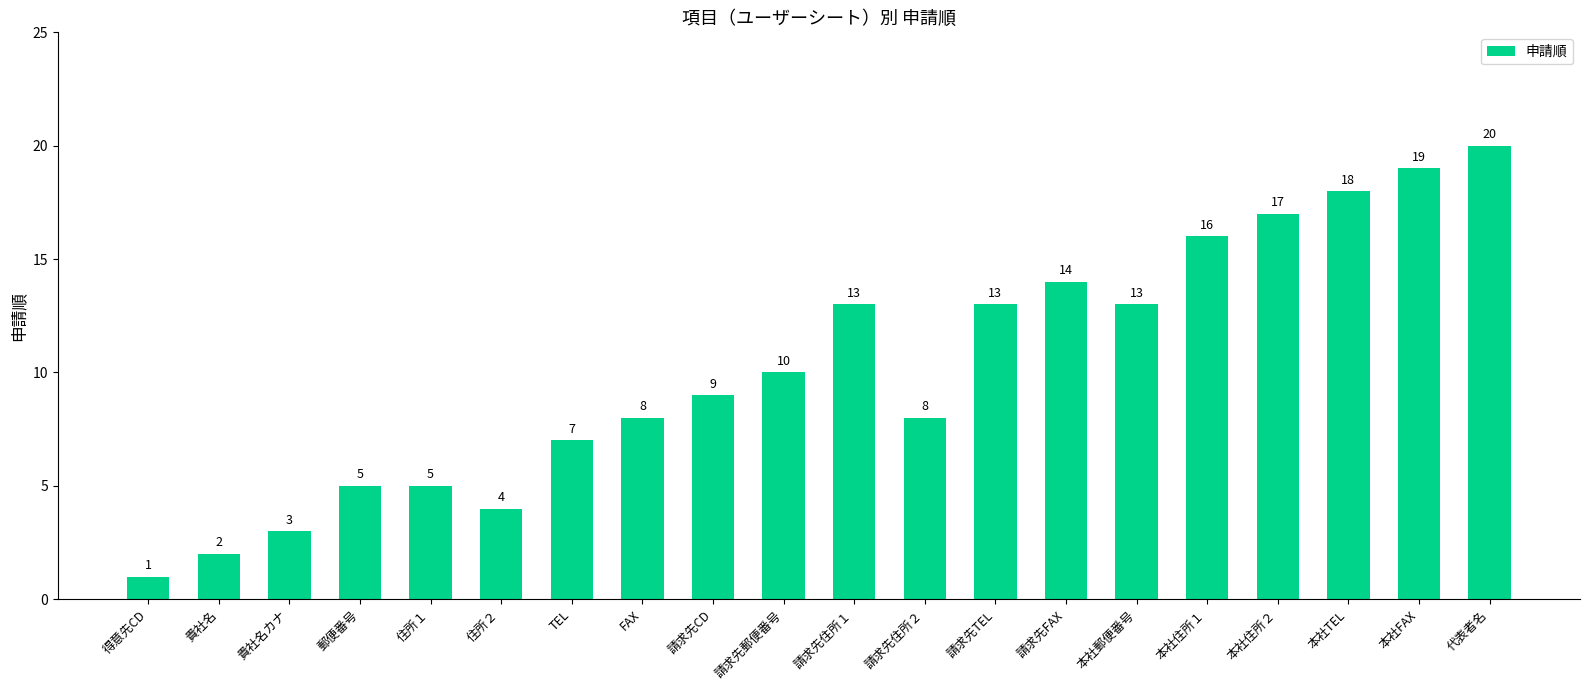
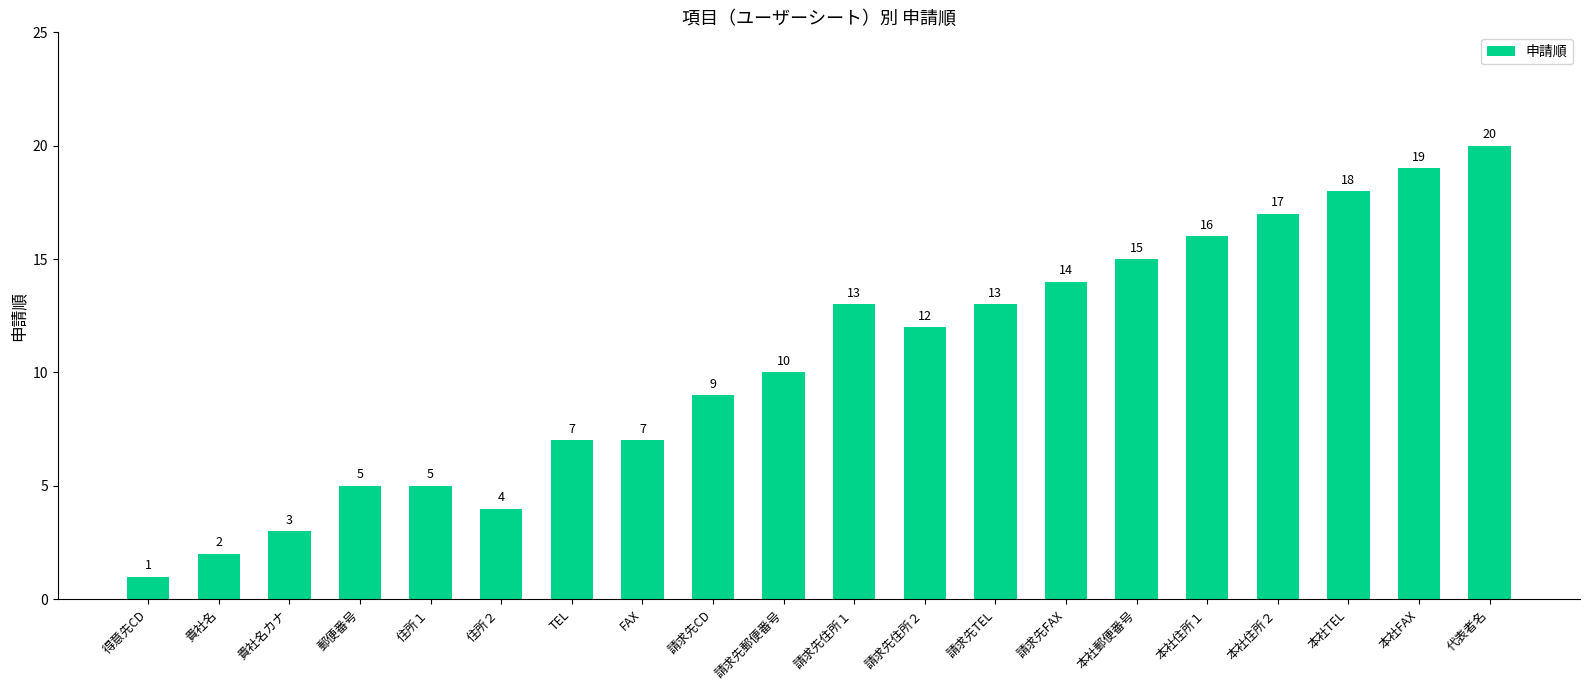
FAX: 8 -> 7
請求先住所２: 8 -> 12
本社郵便番号: 13 -> 15
